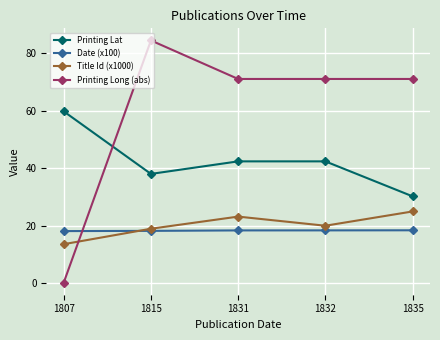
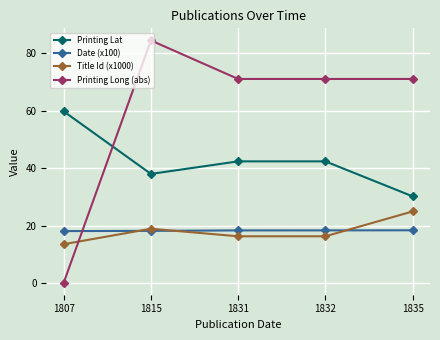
Title Id (x1000), 1831: 23 -> 16
Title Id (x1000), 1832: 20 -> 16
